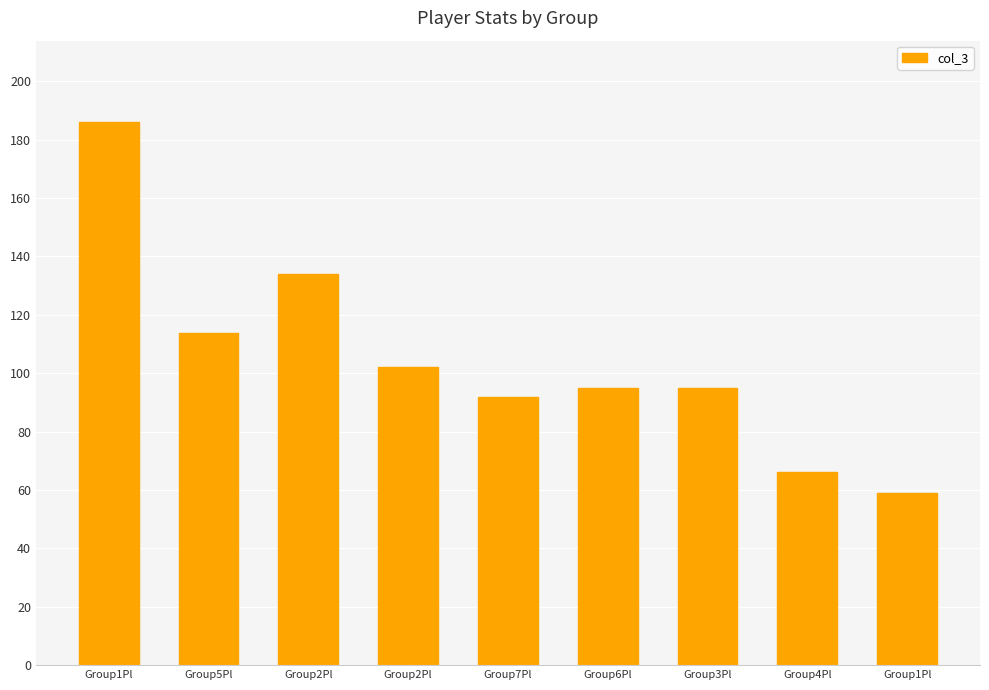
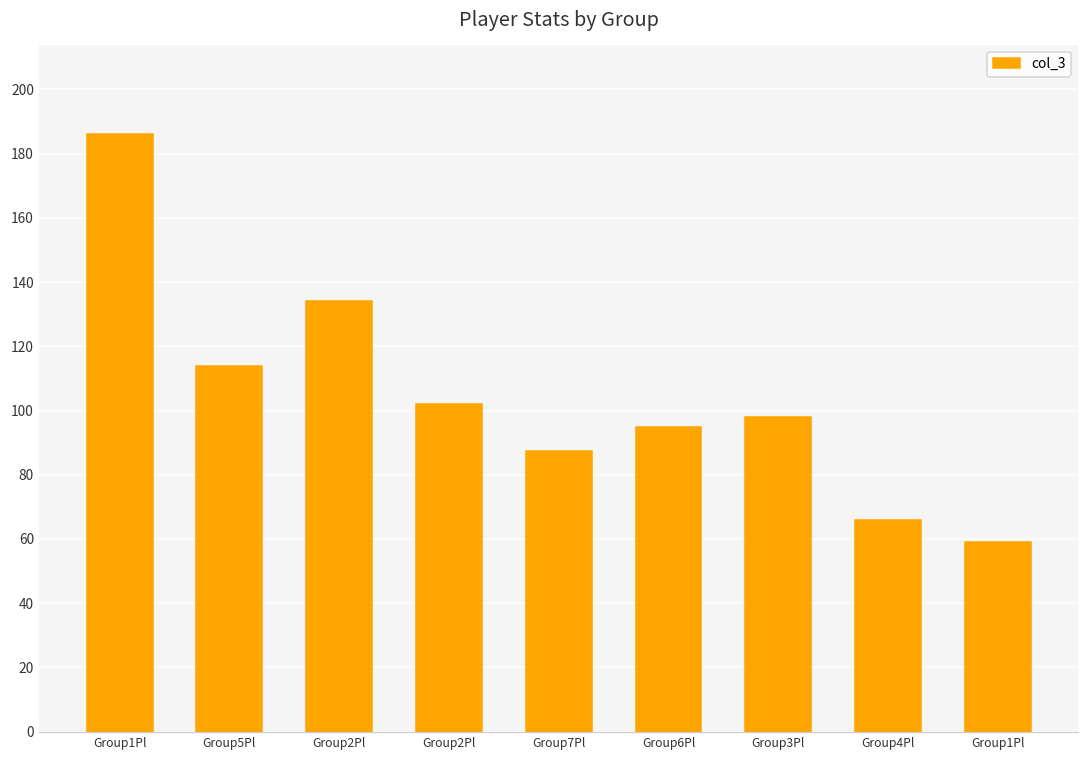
Group7Pl: 92 -> 87
Group3Pl: 95 -> 98
